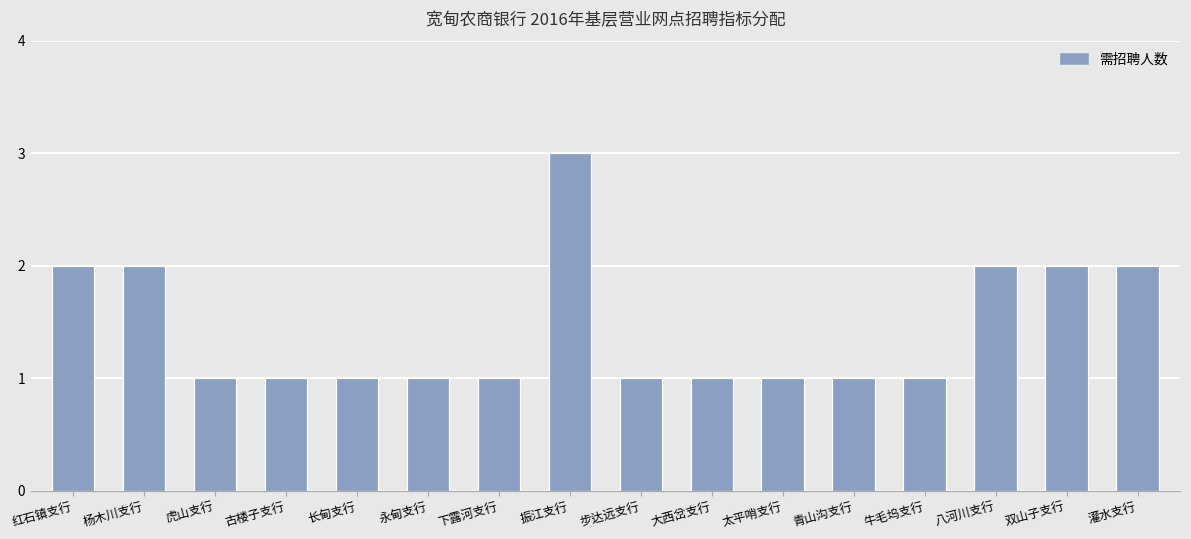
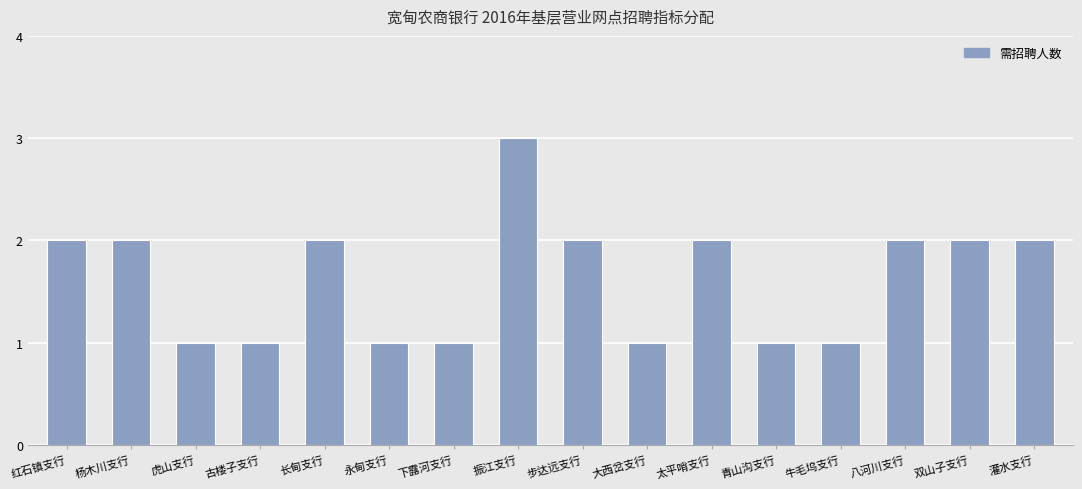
长甸支行: 1 -> 2
步达远支行: 1 -> 2
太平哨支行: 1 -> 2
